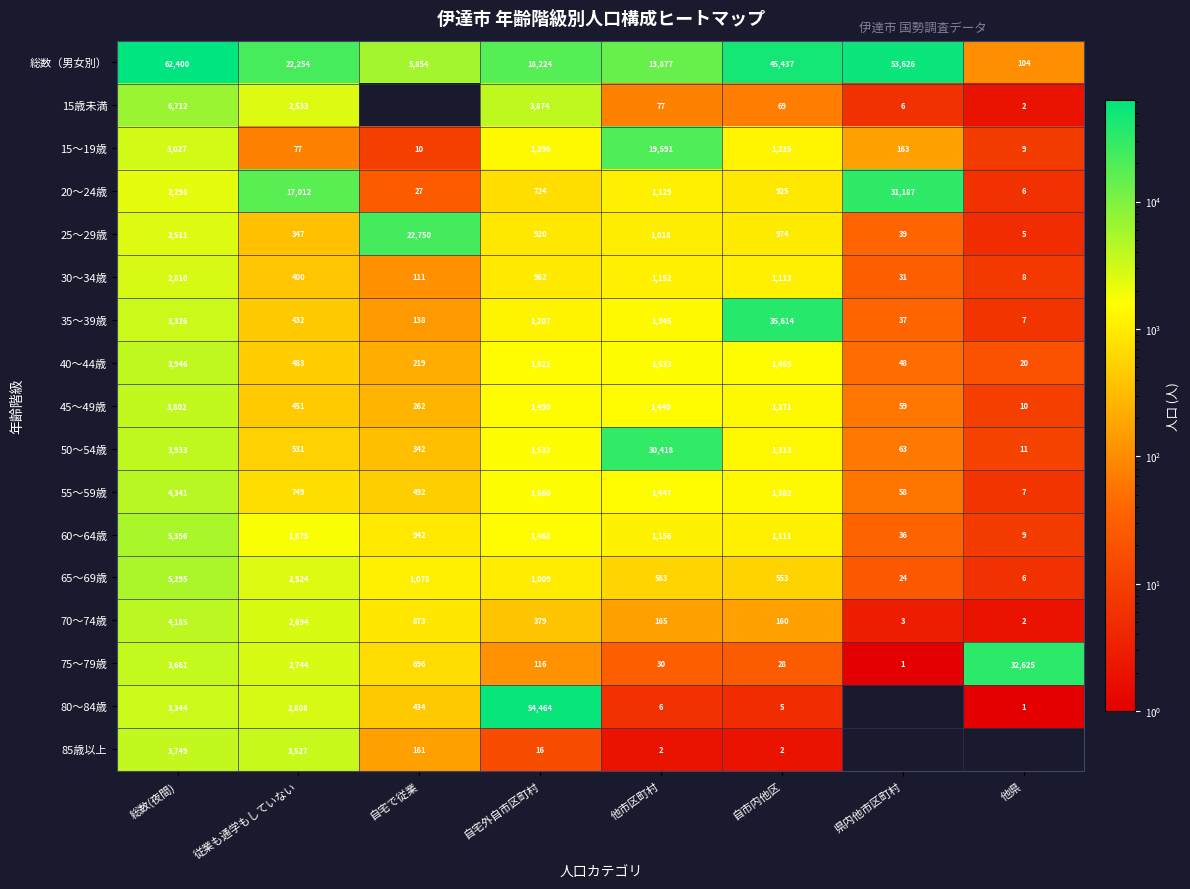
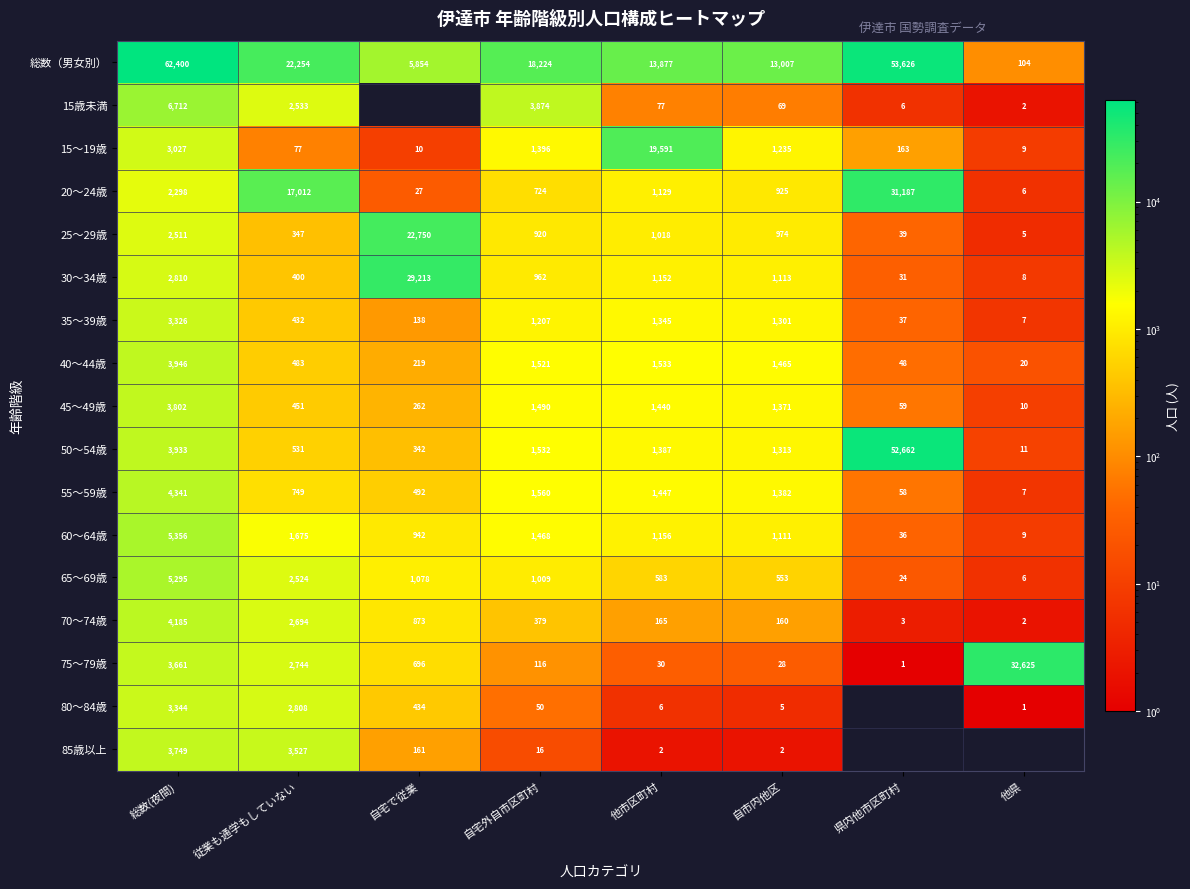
総数（男女別）, 自市内他区: 45,437 -> 13,007
30～34歳, 自宅で従業: 111 -> 29,213
35～39歳, 自市内他区: 35,614 -> 1,301
50～54歳, 他市区町村: 30,418 -> 1,387
50～54歳, 県内他市区町村: 63 -> 52,662
80～84歳, 自宅外自市区町村: 54,464 -> 50
